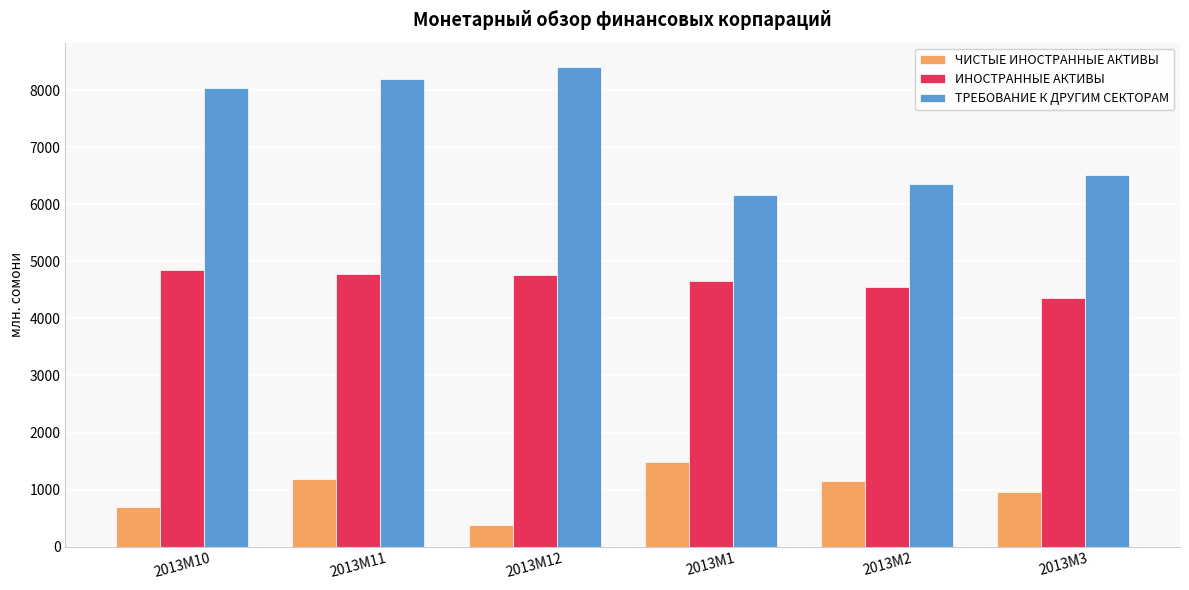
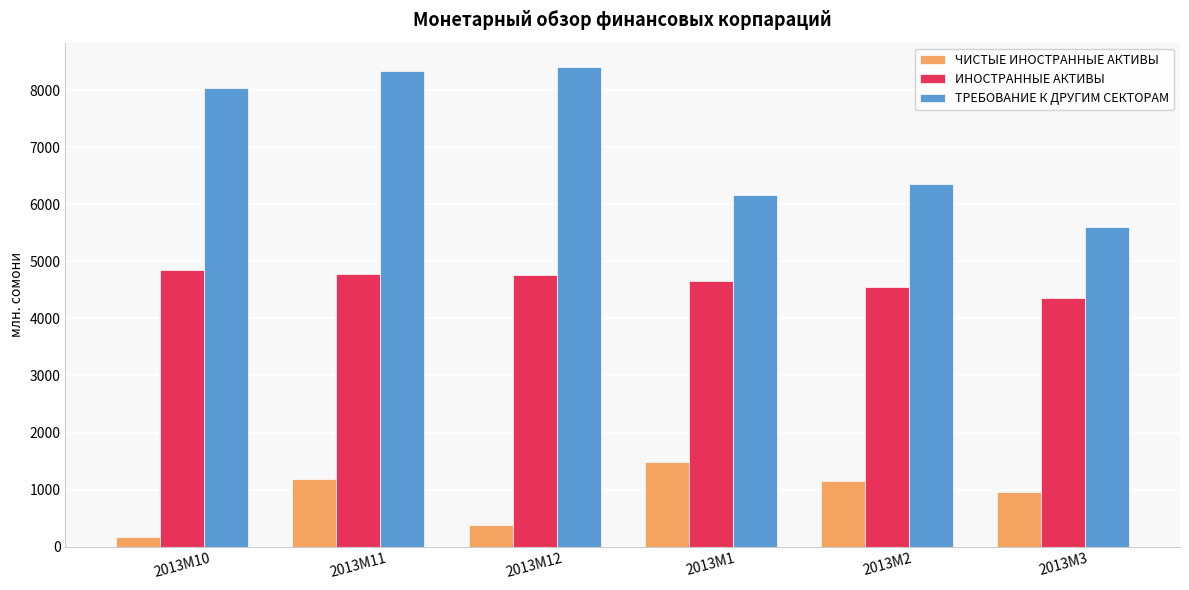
ЧИСТЫЕ ИНОСТРАННЫЕ АКТИВЫ, 2013M10: 700 -> 200
ТРЕБОВАНИЕ К ДРУГИМ СЕКТОРАМ, 2013M11: 8200 -> 8300
ТРЕБОВАНИЕ К ДРУГИМ СЕКТОРАМ, 2013M3: 6500 -> 5600
